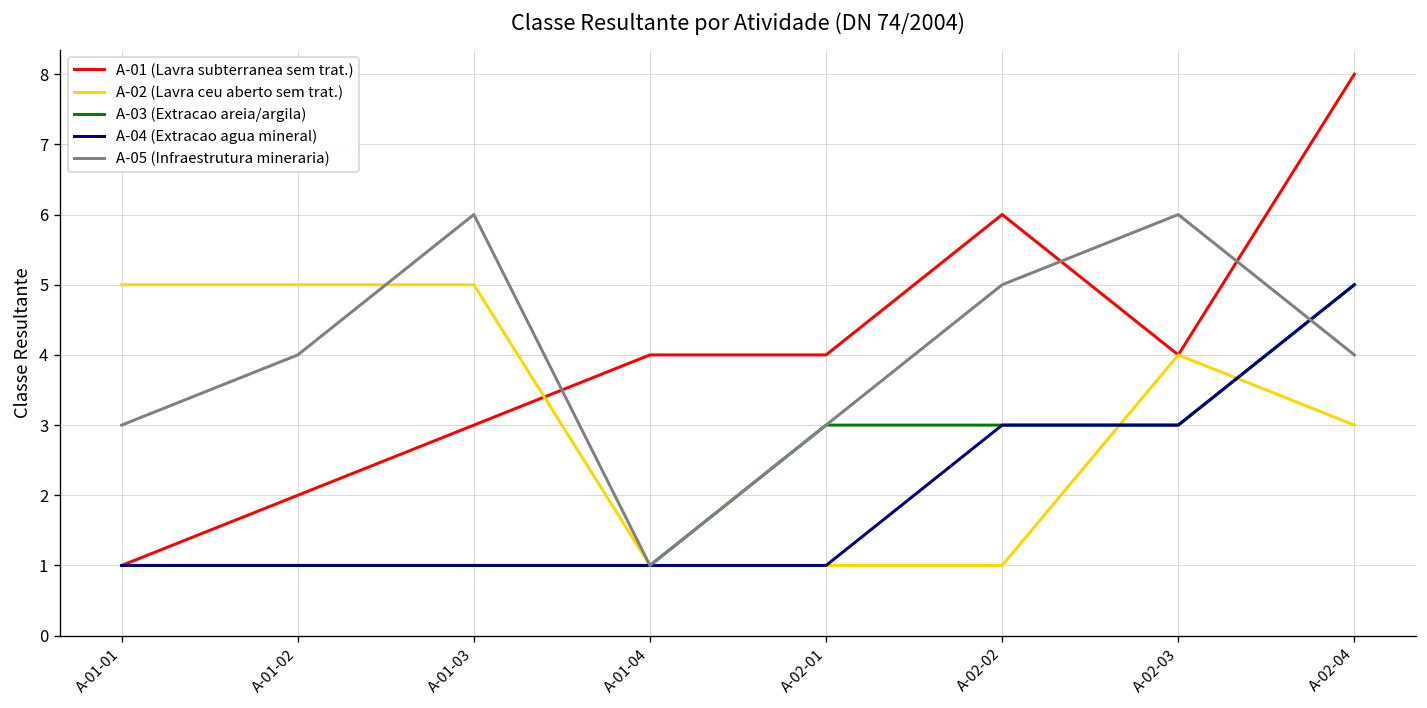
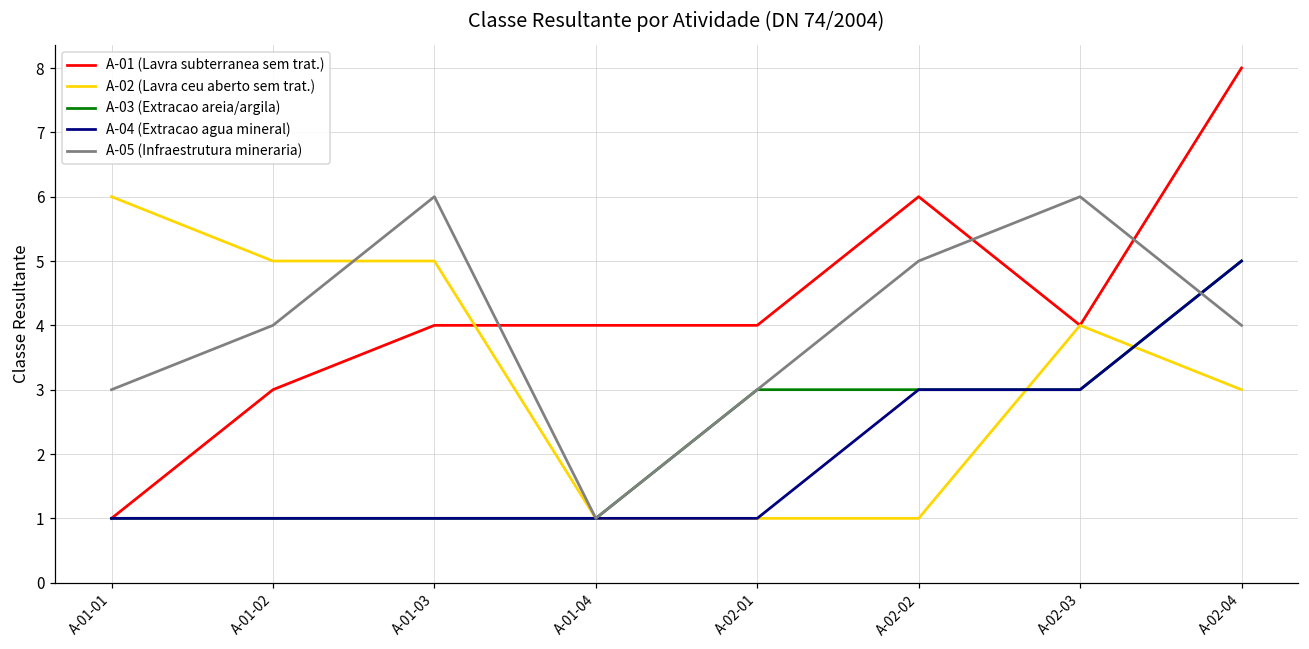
A-02 (Lavra ceu aberto sem trat.), A-01-01: 5 -> 6
A-01 (Lavra subterranea sem trat.), A-01-02: 2 -> 3
A-01 (Lavra subterranea sem trat.), A-01-03: 3 -> 4
